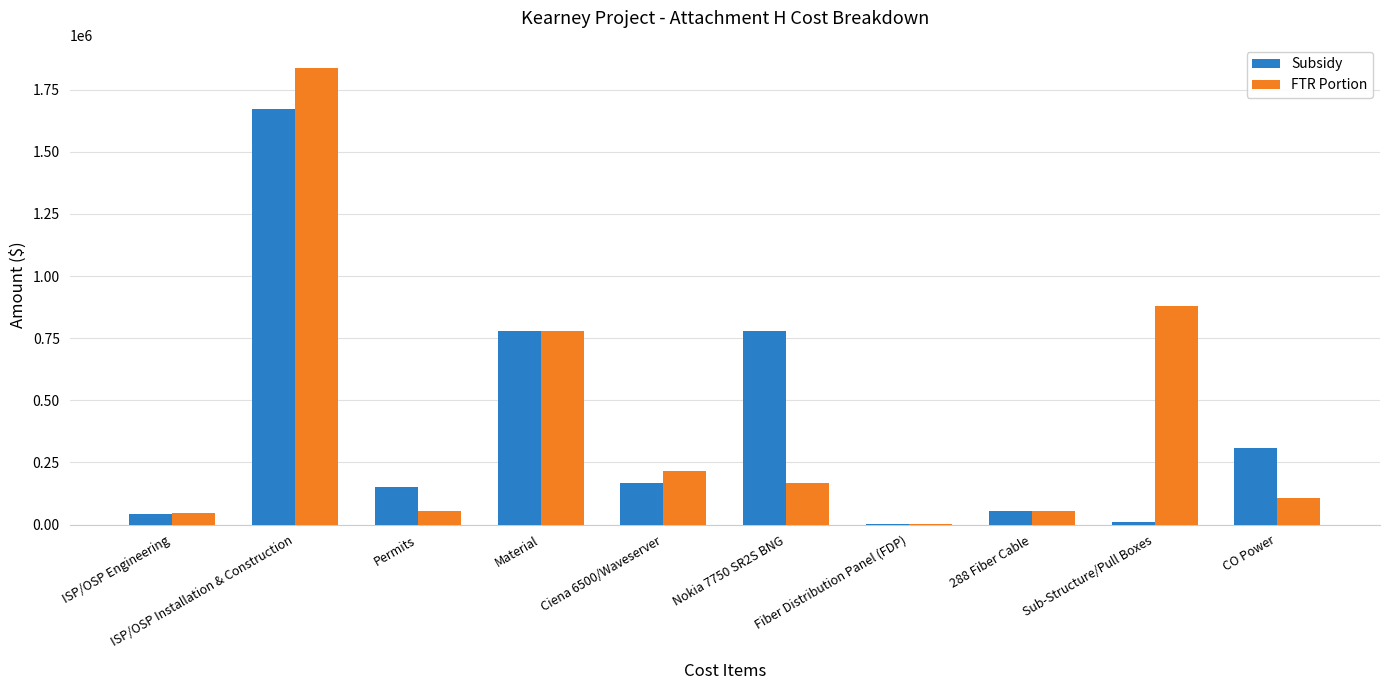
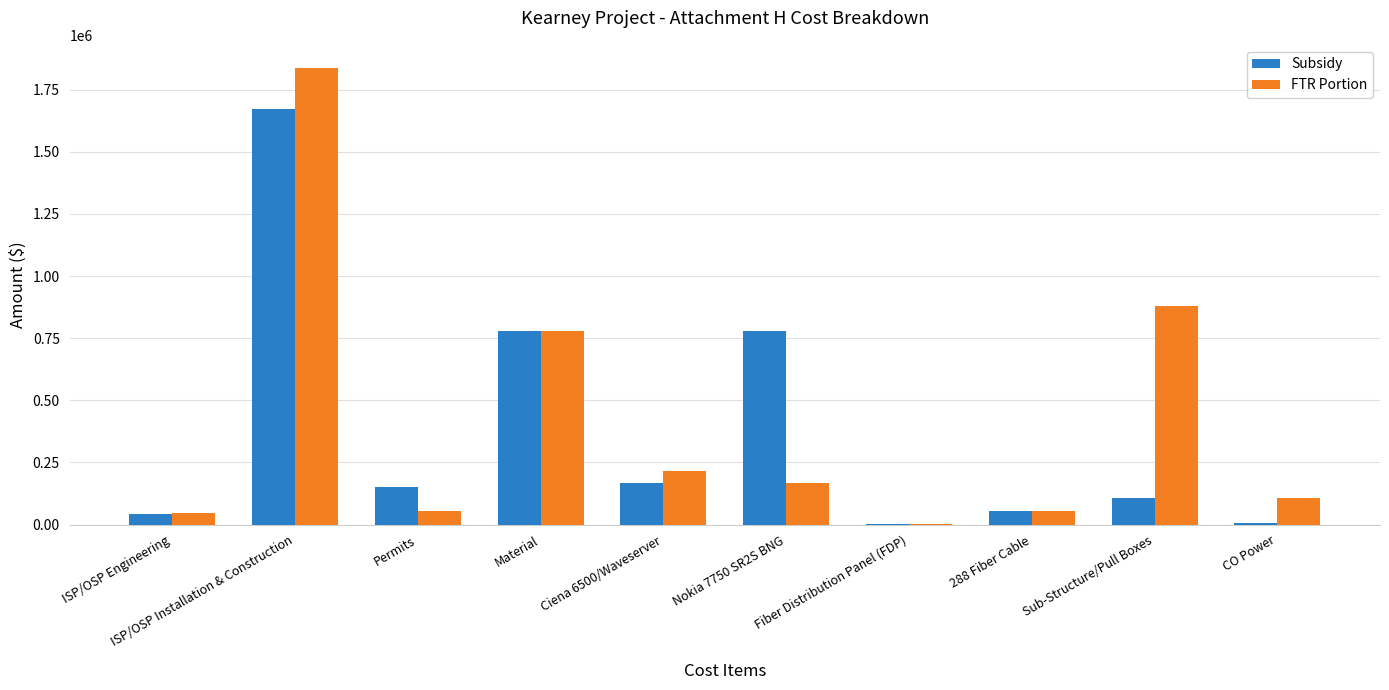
Subsidy, Sub-Structure/Pull Boxes: 10000 -> 110000
Subsidy, CO Power: 310000 -> 10000
